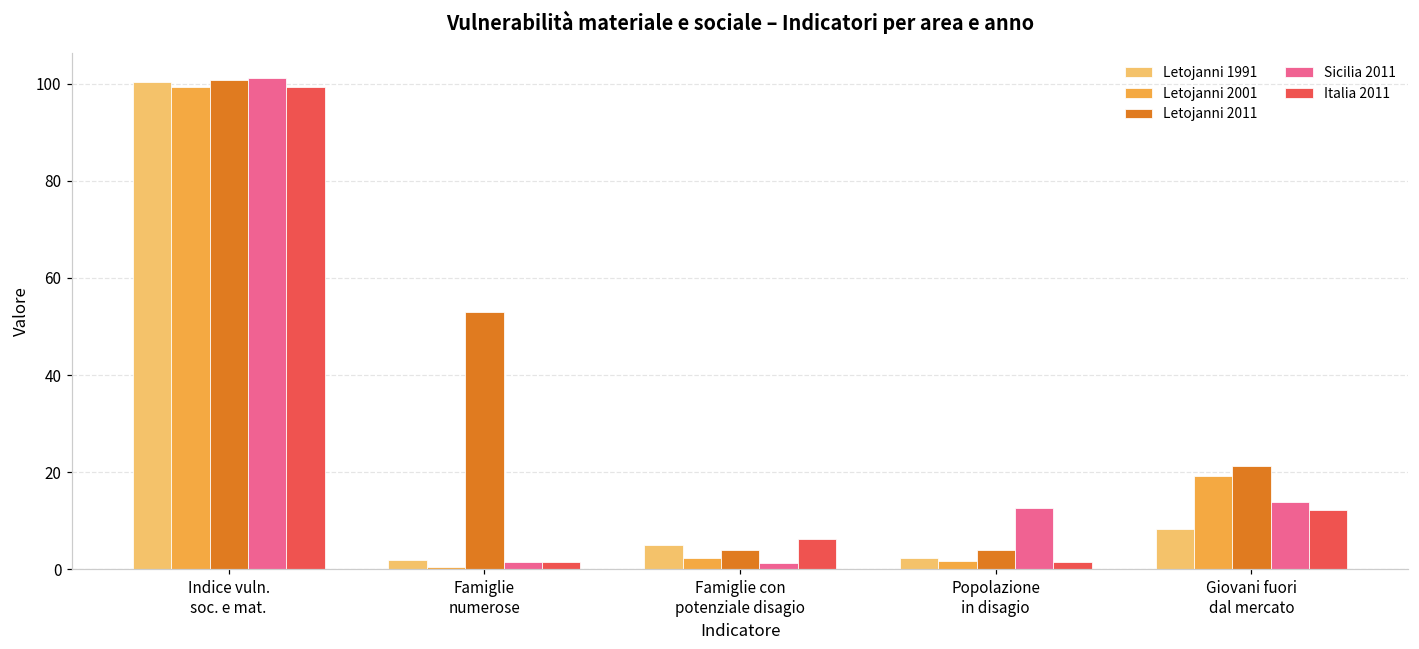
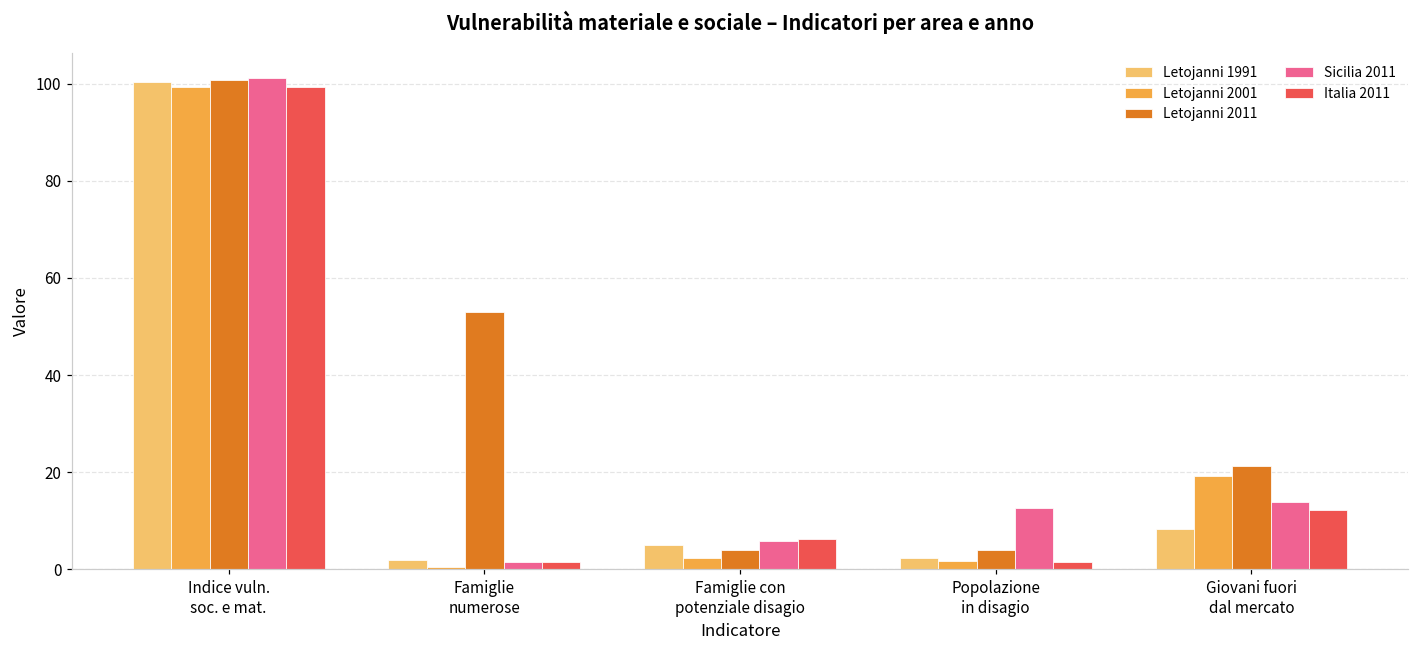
Sicilia 2011, Famiglie con potenziale disagio: 1 -> 6
